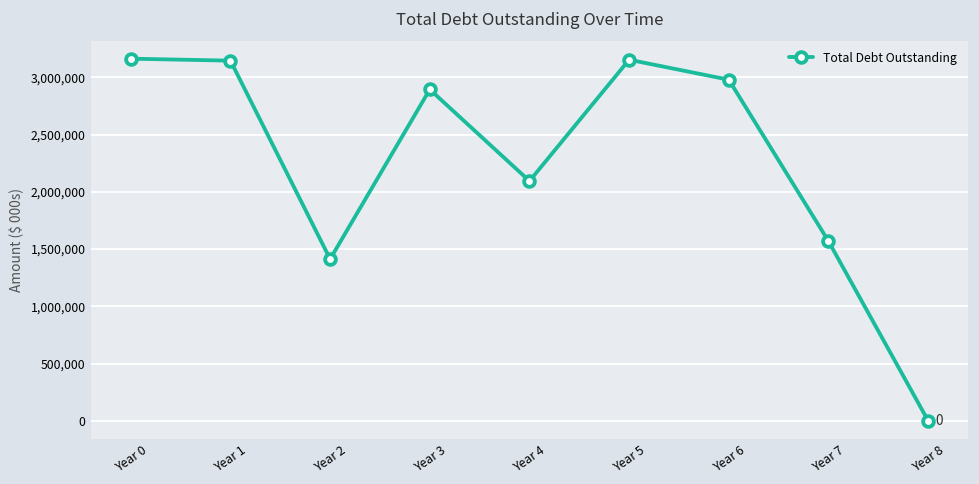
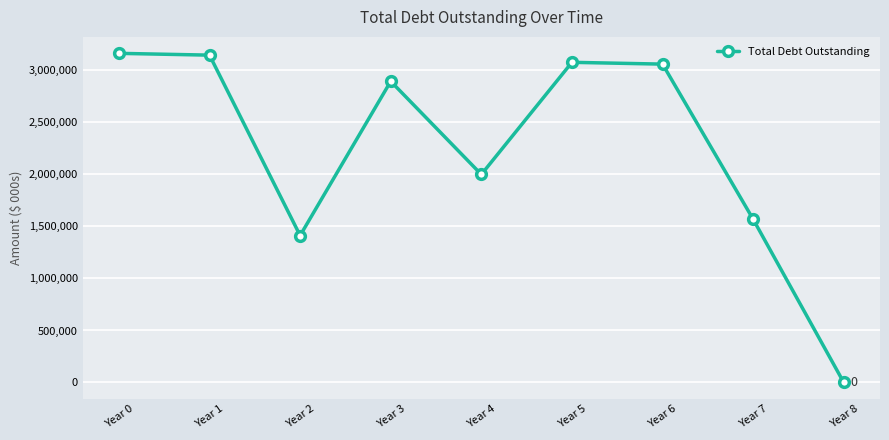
Year 4: 2,090,000 -> 2,000,000
Year 5: 3,150,000 -> 3,080,000
Year 6: 2,980,000 -> 3,060,000
